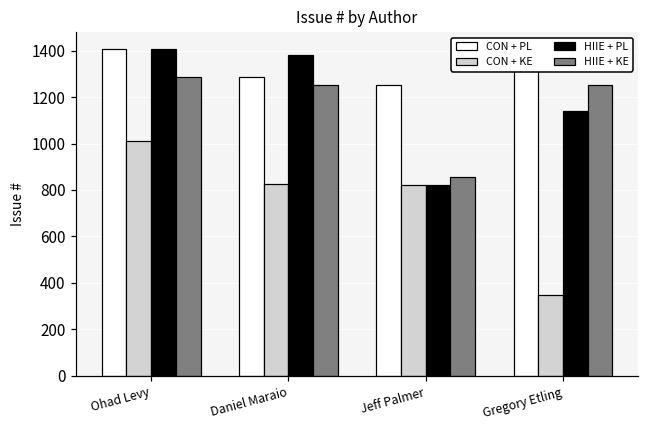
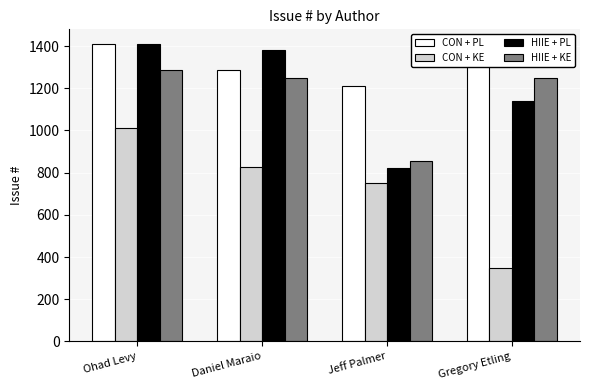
CON + PL, Jeff Palmer: 1250 -> 1210
CON + KE, Jeff Palmer: 820 -> 750
